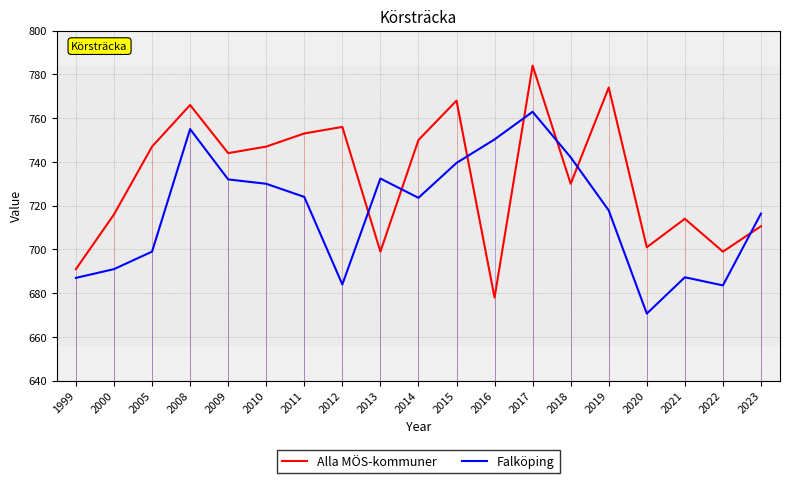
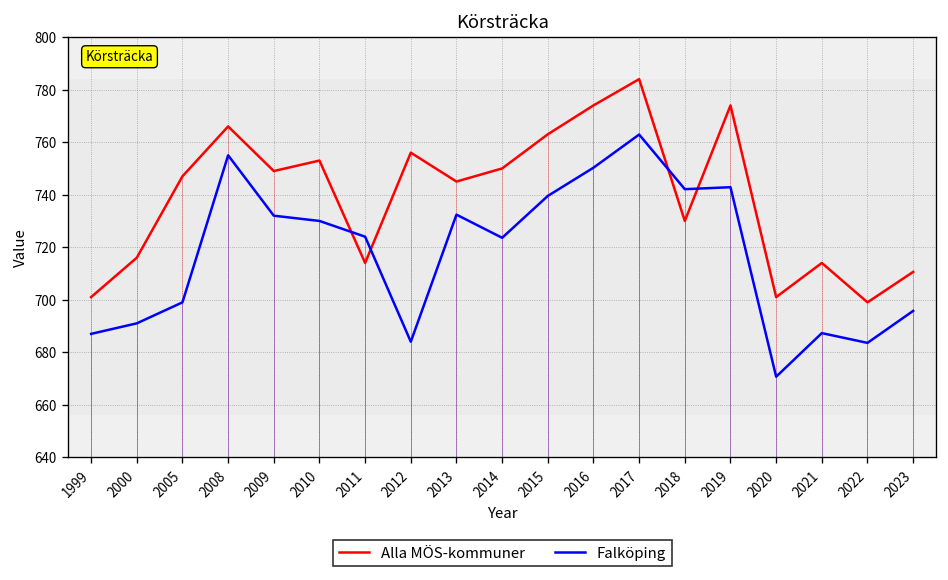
Alla MÖS-kommuner, 1999: 691 -> 701
Alla MÖS-kommuner, 2009: 744 -> 749
Alla MÖS-kommuner, 2010: 747 -> 753
Alla MÖS-kommuner, 2011: 753 -> 714
Alla MÖS-kommuner, 2013: 699 -> 745
Alla MÖS-kommuner, 2015: 768 -> 763
Alla MÖS-kommuner, 2016: 678 -> 774
Falköping, 2019: 718 -> 743
Falköping, 2023: 716 -> 696
